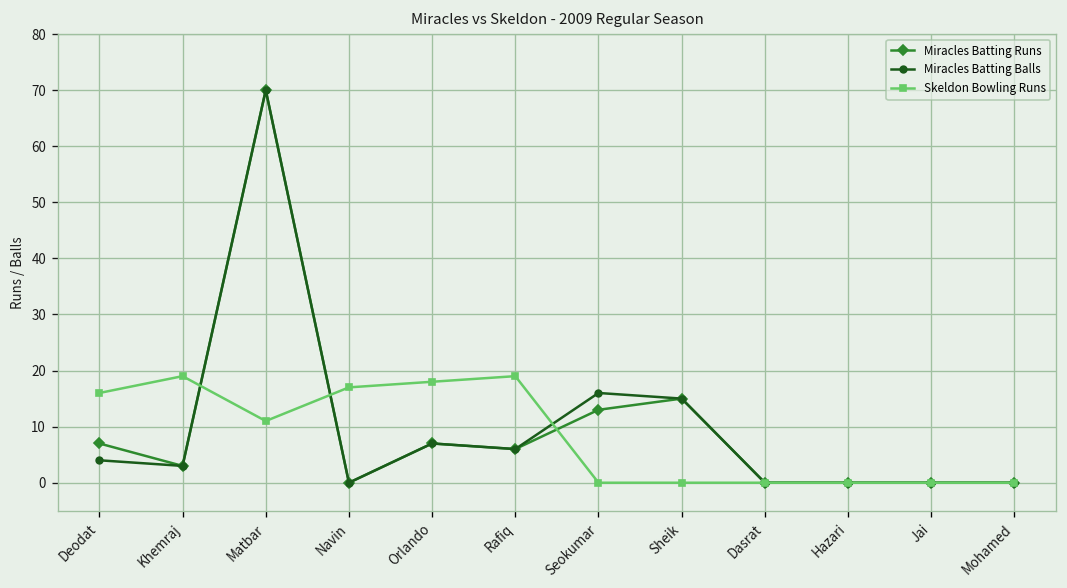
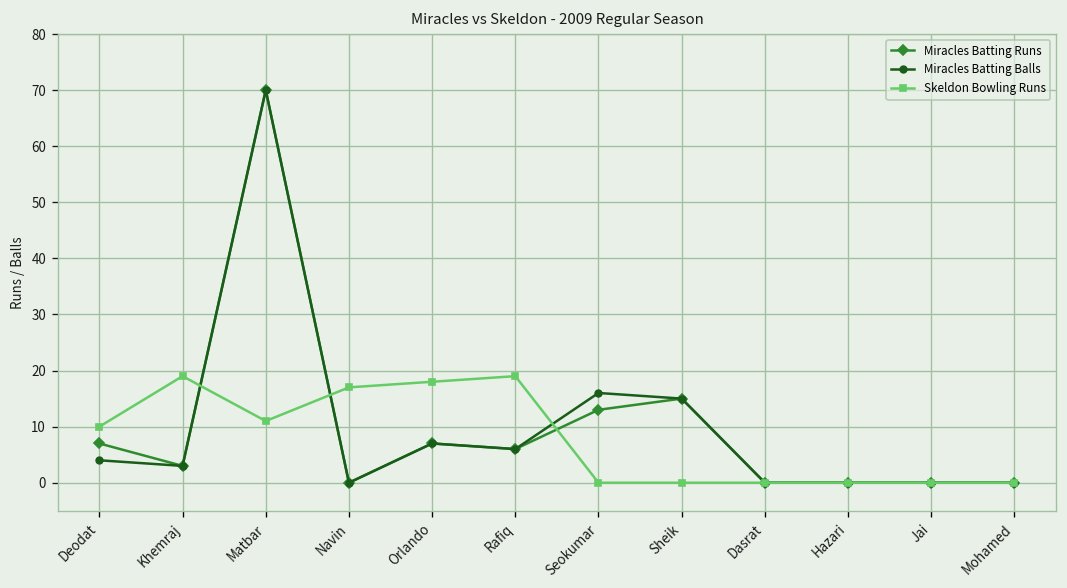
Skeldon Bowling Runs, Deodat: 16 -> 10
